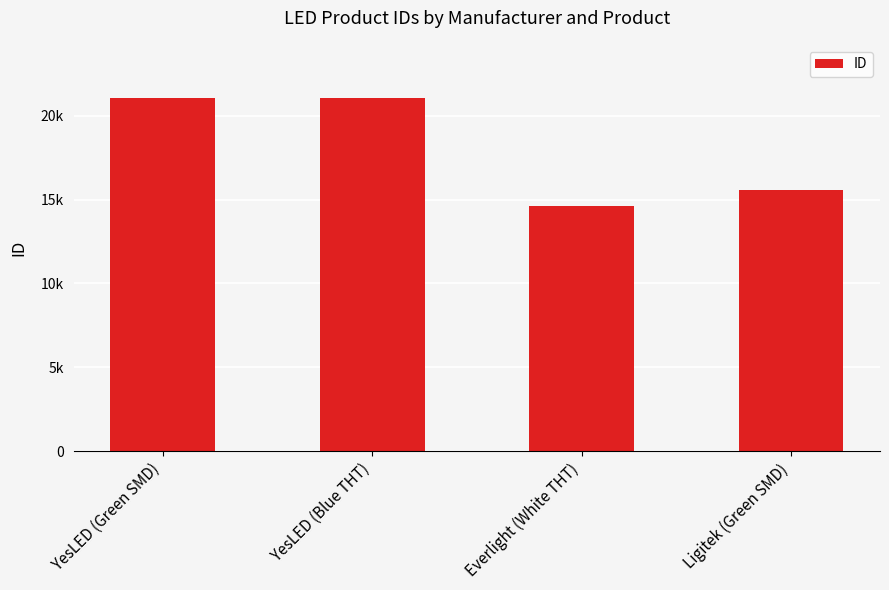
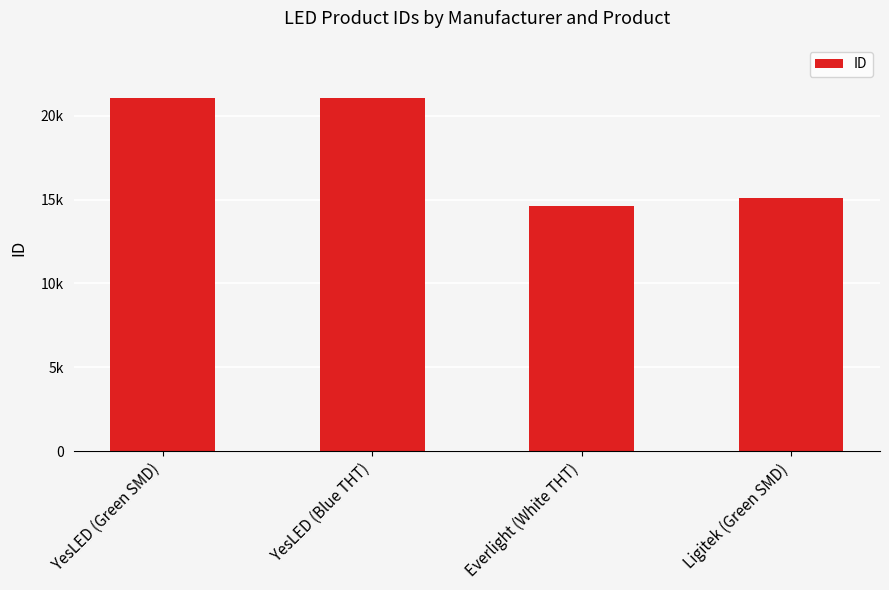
Ligitek (Green SMD): 15600 -> 15100
